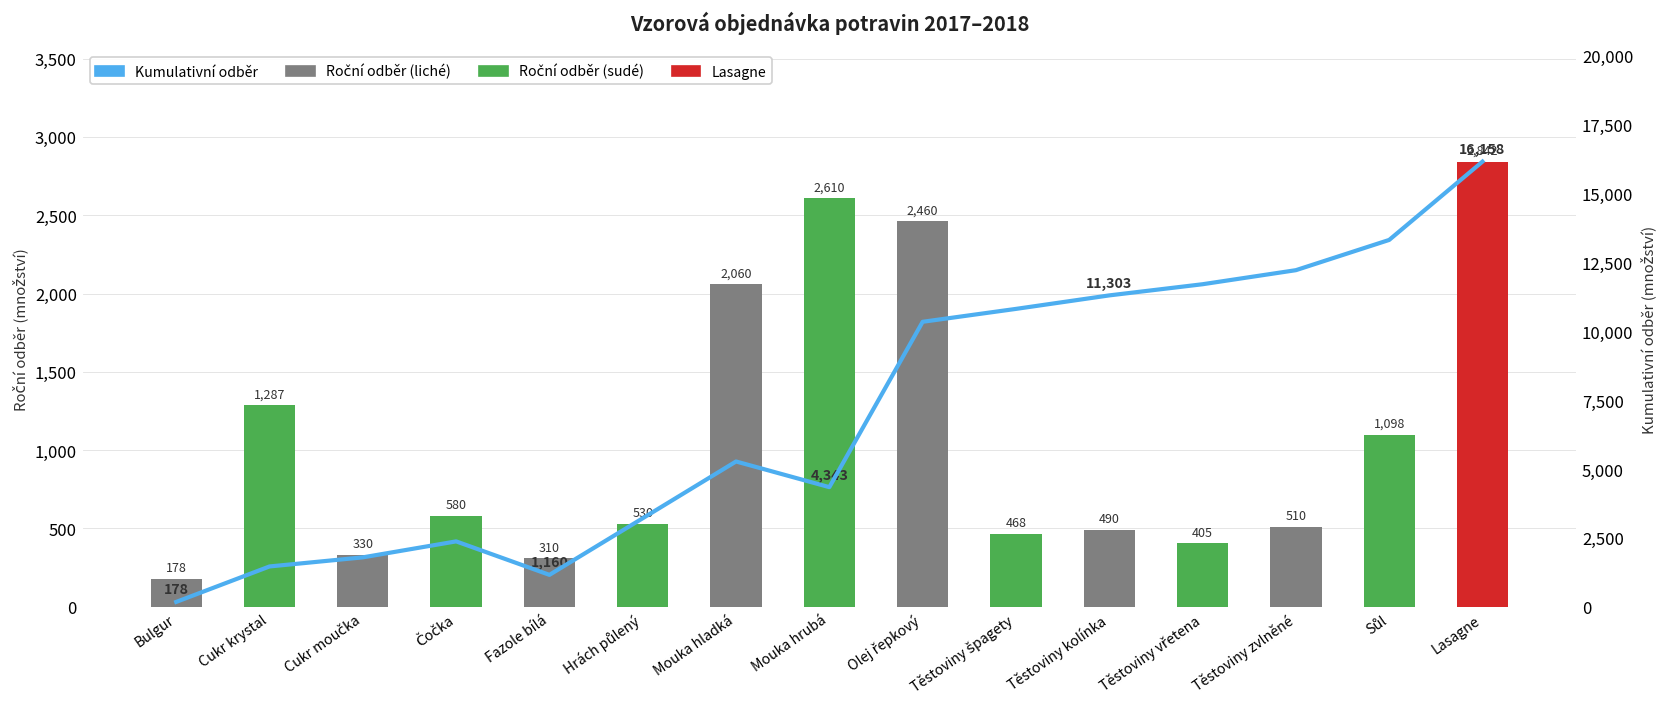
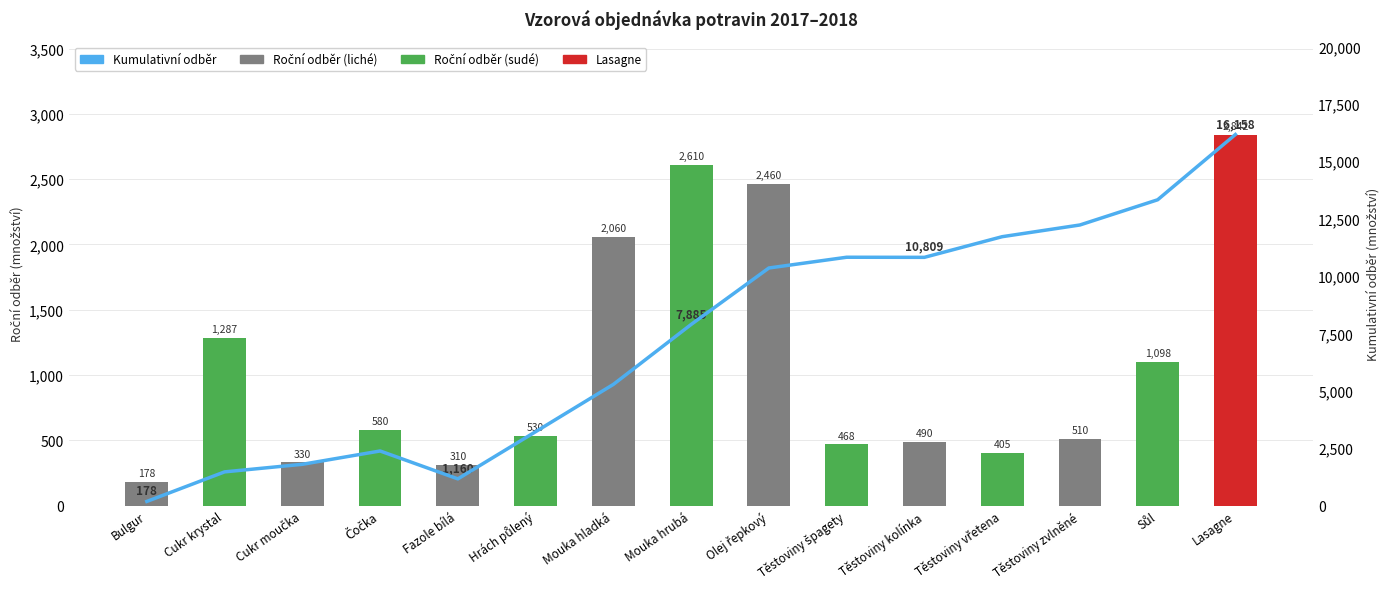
Kumulativní odběr, Mouka hrubá: 4,343 -> 7,885
Kumulativní odběr, Těstoviny kolínka: 11,303 -> 10,809
